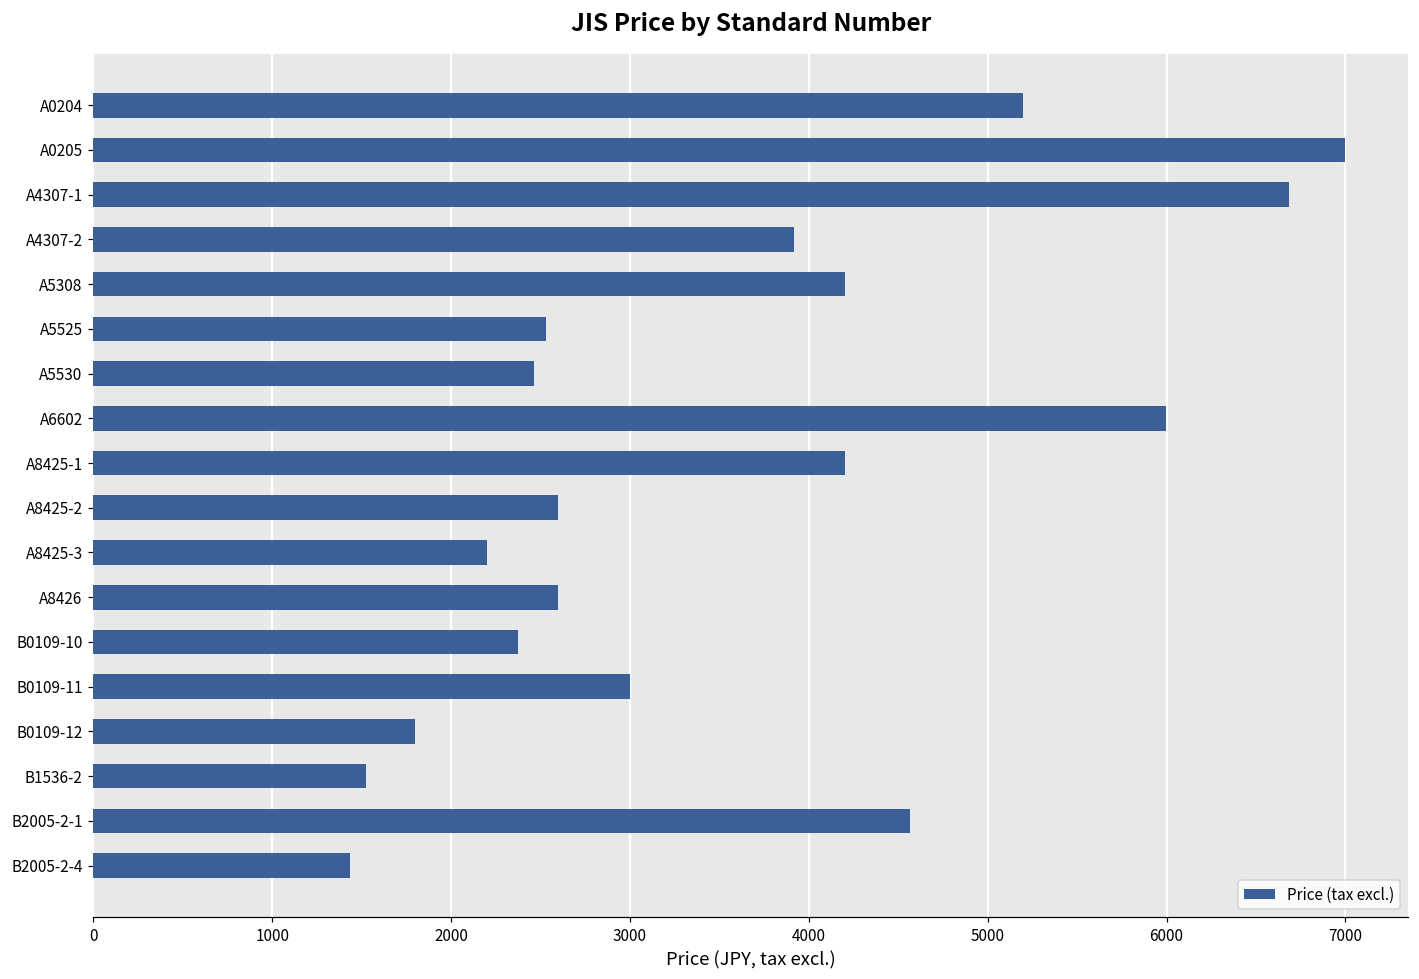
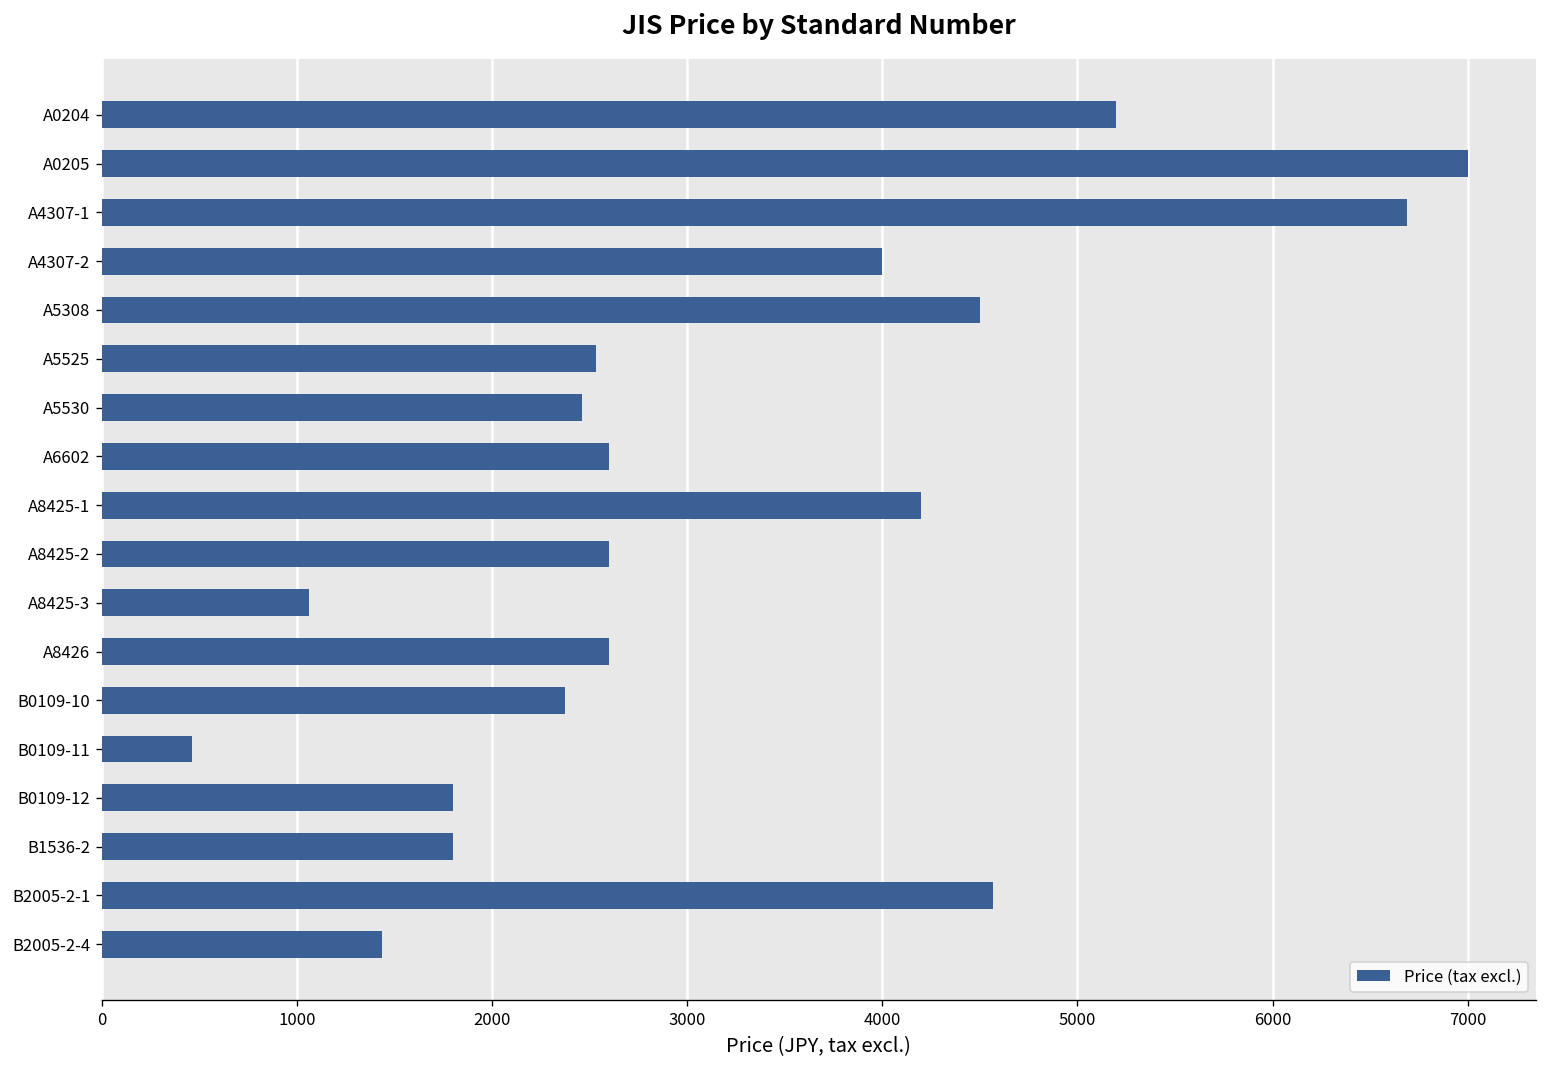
A4307-2: 3920 -> 4000
A5308: 4200 -> 4500
A6602: 6000 -> 2600
A8425-3: 2200 -> 1060
B0109-11: 3000 -> 460
B1536-2: 1530 -> 1800
